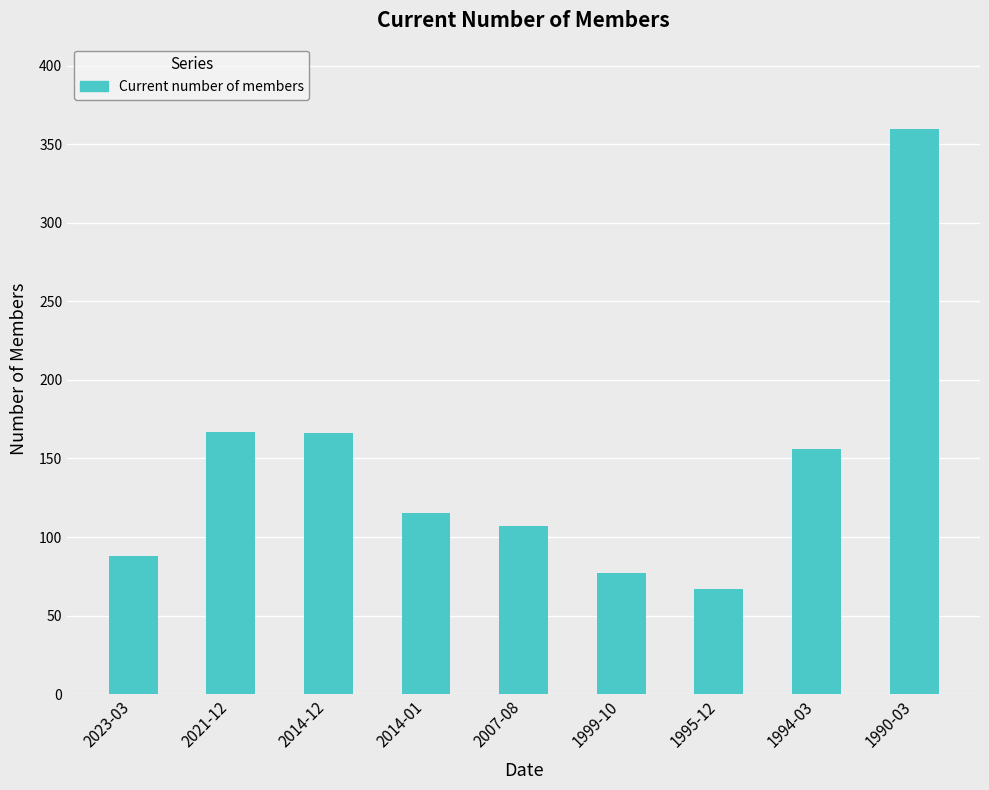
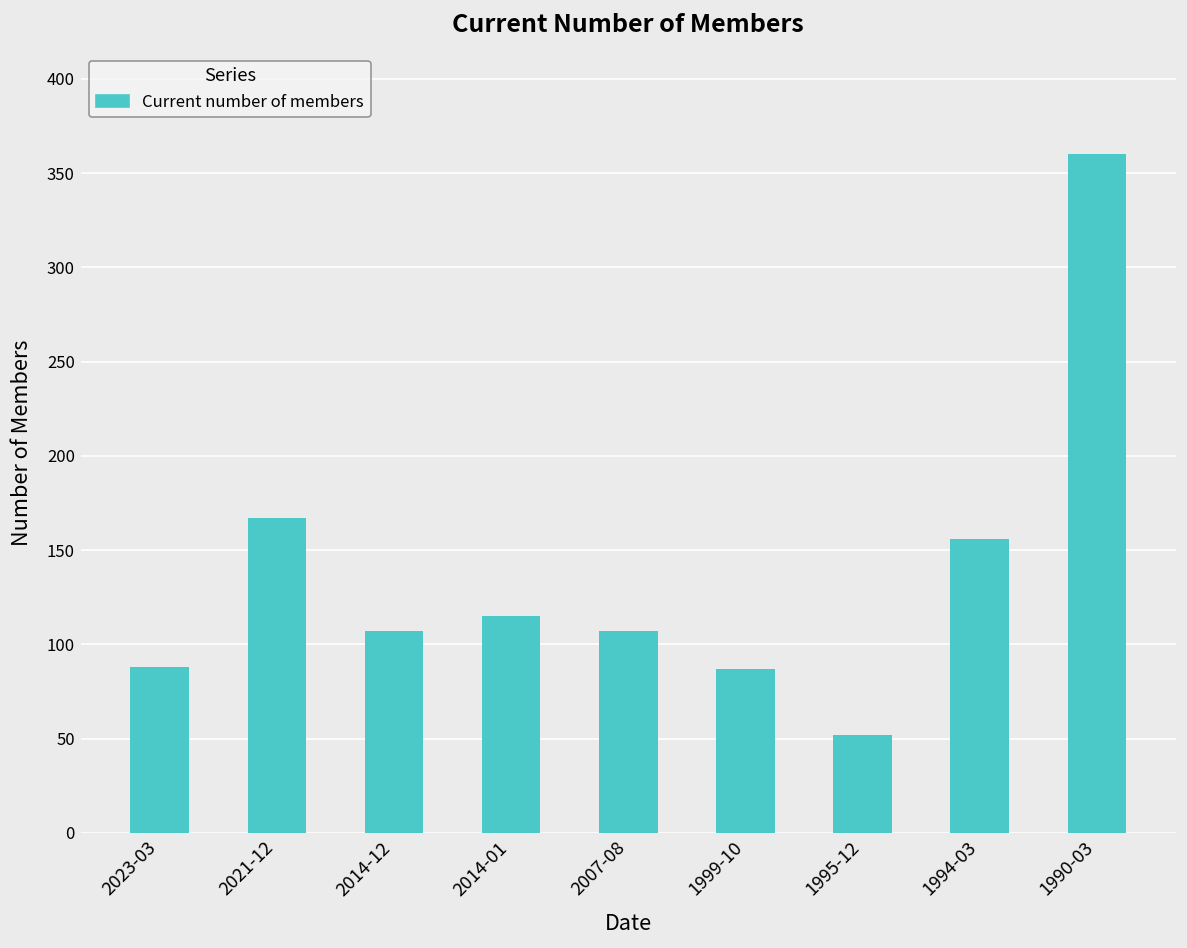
2014-12: 166 -> 107
1999-10: 77 -> 87
1995-12: 67 -> 52
